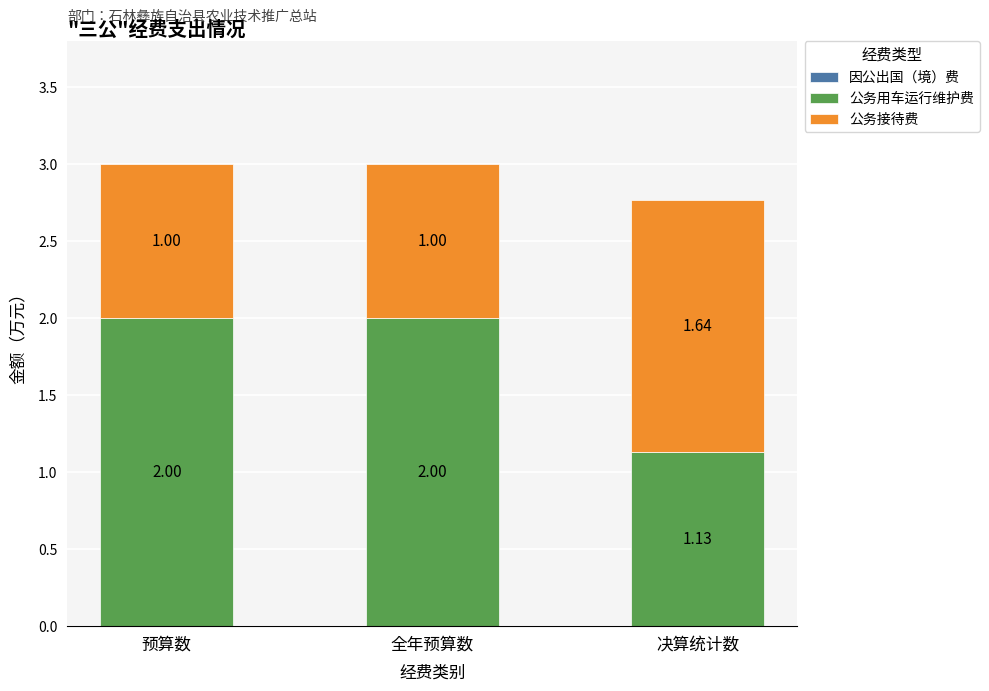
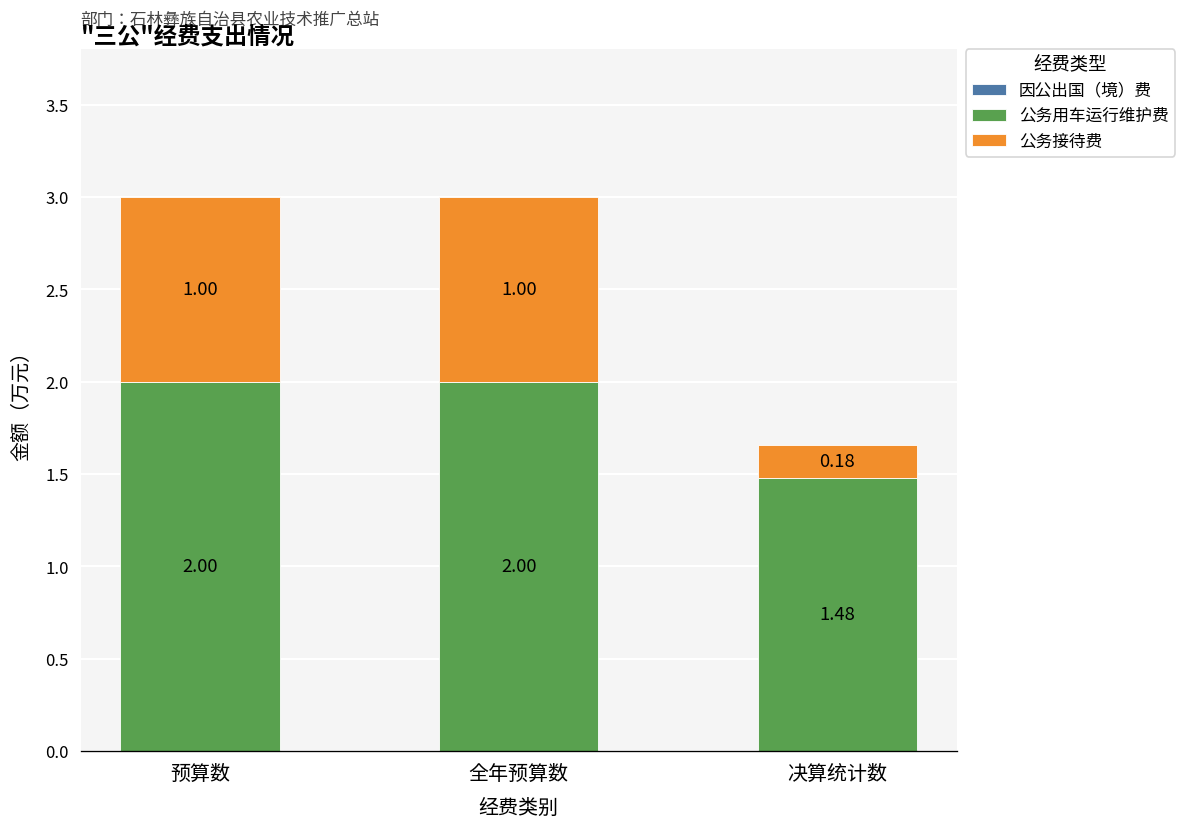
公务用车运行维护费, 决算统计数: 1.13 -> 1.48
公务接待费, 决算统计数: 1.64 -> 0.18
